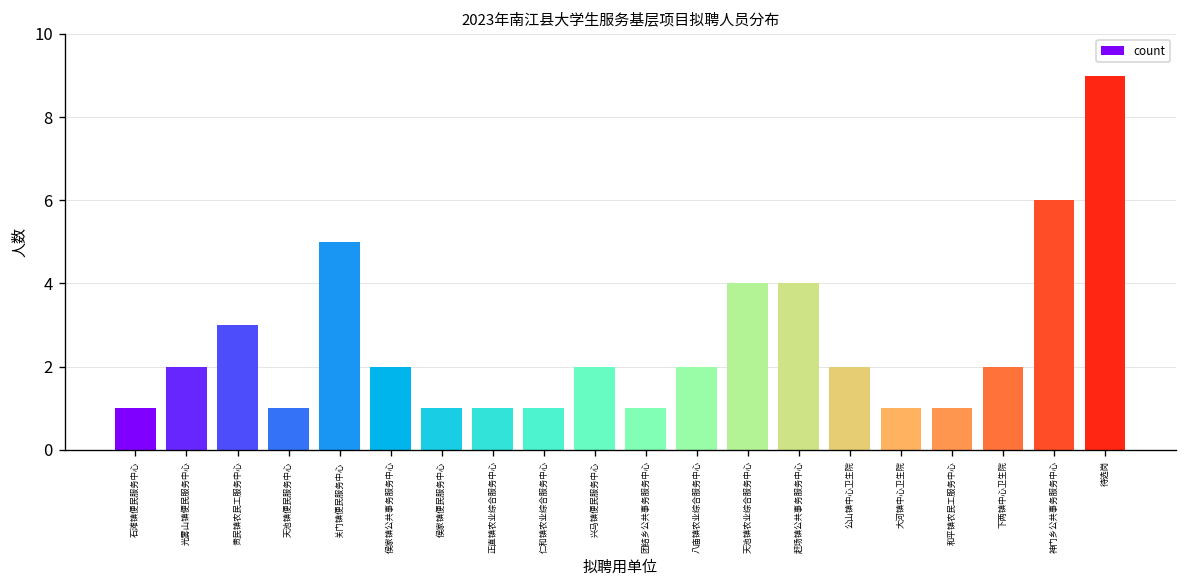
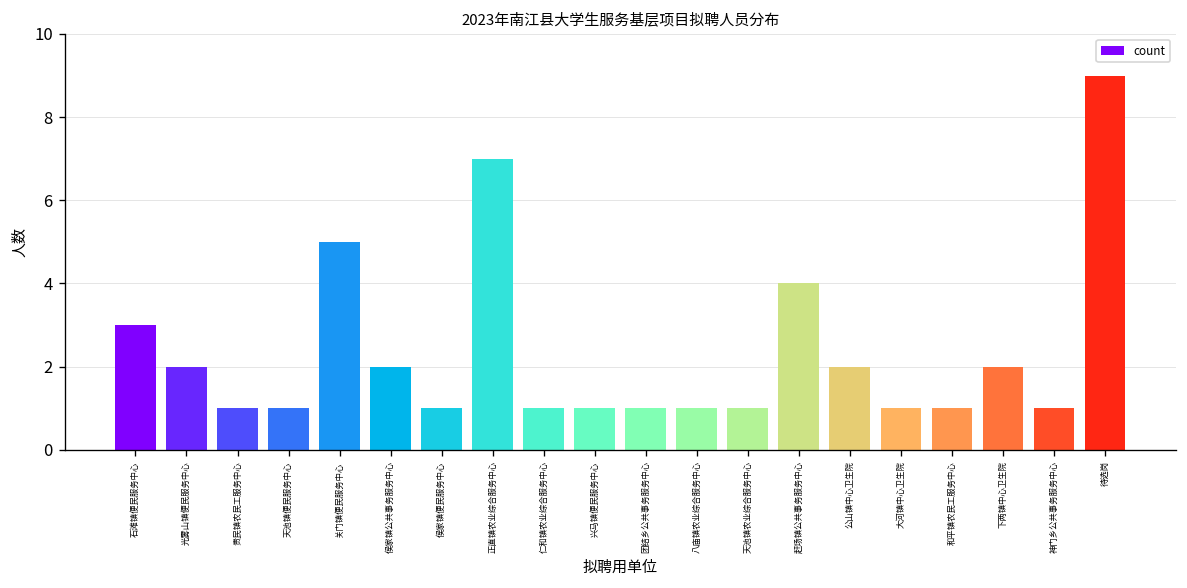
石滩镇便民服务中心: 1 -> 3
贵民镇农民工服务中心: 3 -> 1
正直镇农业综合服务中心: 1 -> 7
兴马镇便民服务中心: 2 -> 1
八庙镇农业综合服务中心: 2 -> 1
天池镇农业综合服务中心: 4 -> 1
神门乡公共事务服务中心: 6 -> 1
